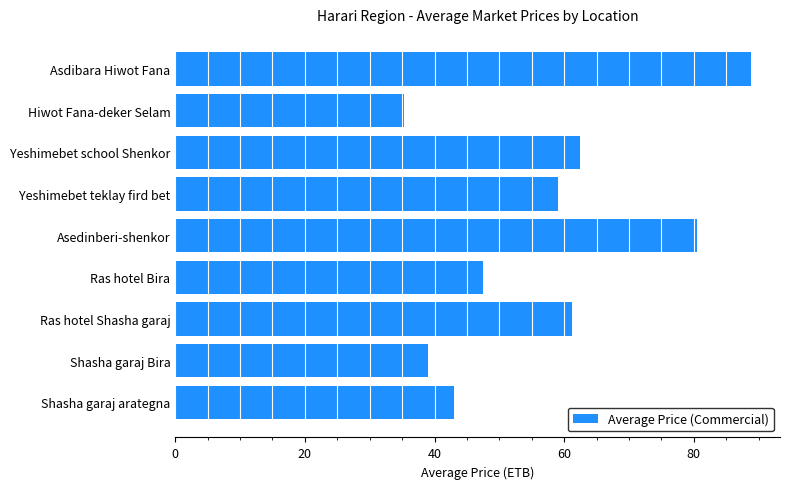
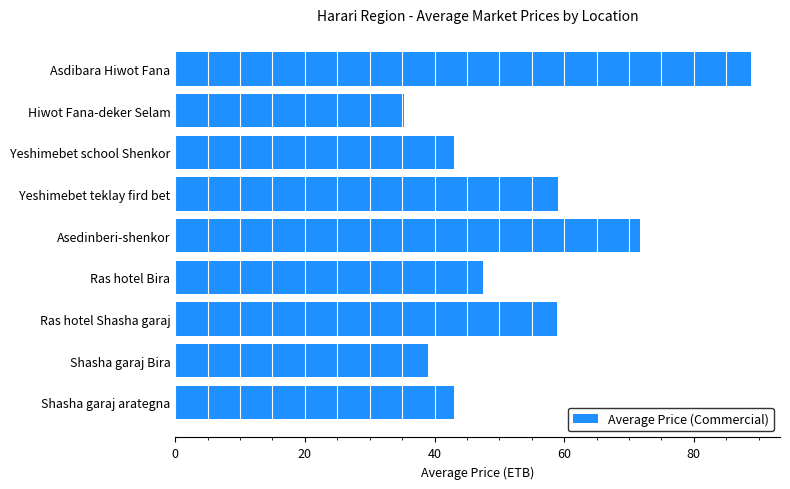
Yeshimebet school Shenkor: 62 -> 43
Asedinberi-shenkor: 80 -> 72
Ras hotel Shasha garaj: 61 -> 59
